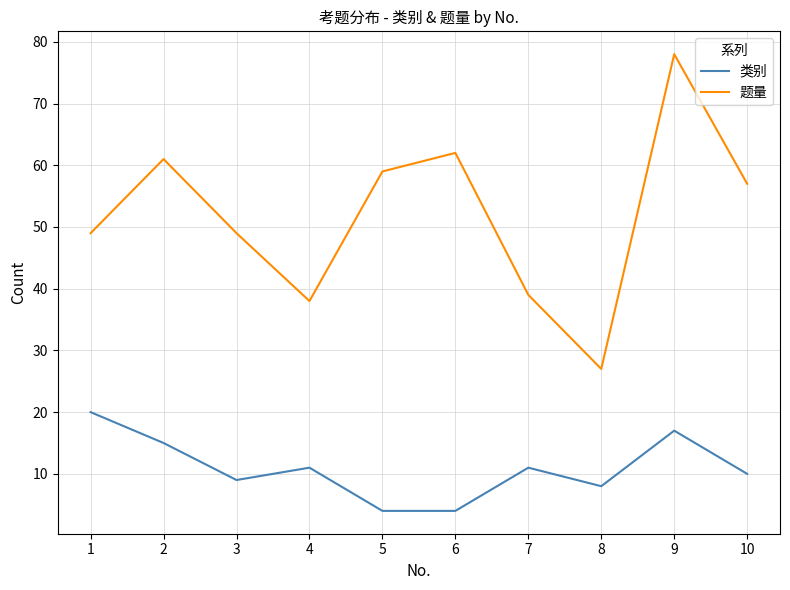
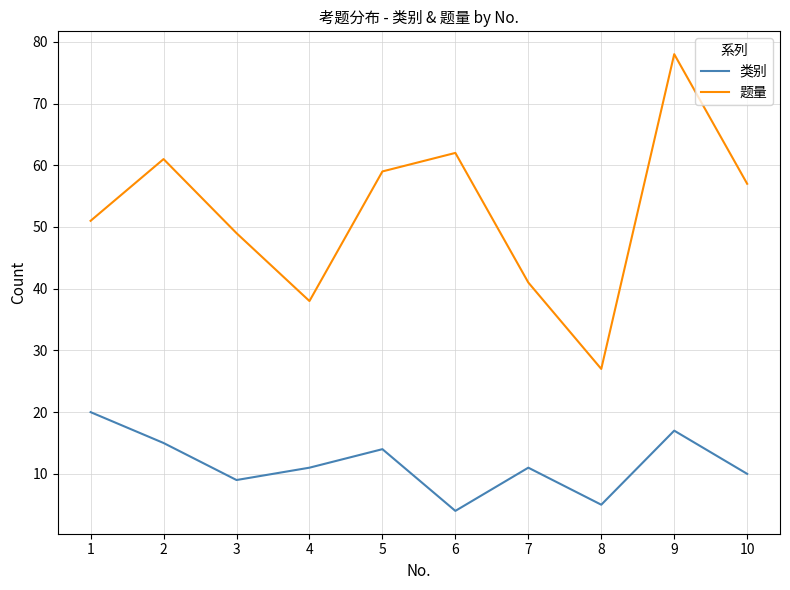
题量, 1: 49 -> 51
类别, 5: 4 -> 14
题量, 7: 39 -> 41
类别, 8: 8 -> 5
